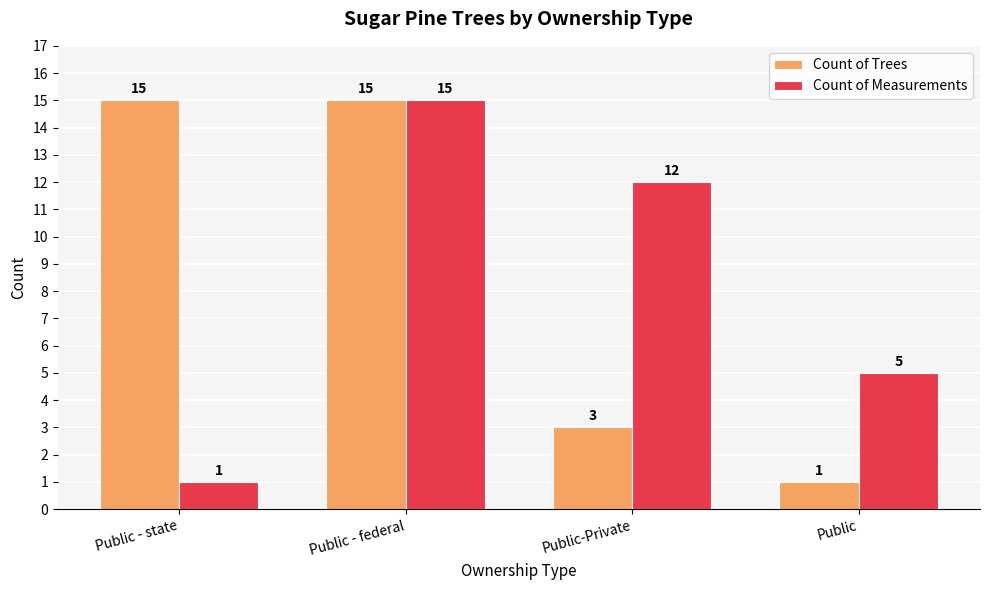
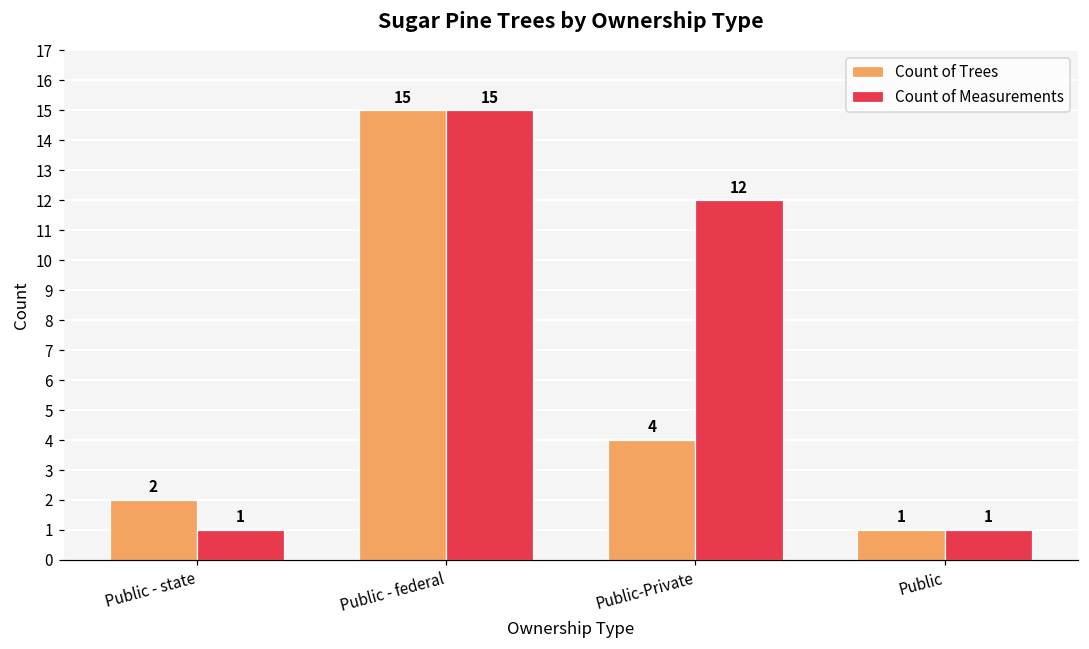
Count of Trees, Public - state: 15 -> 2
Count of Trees, Public-Private: 3 -> 4
Count of Measurements, Public: 5 -> 1
